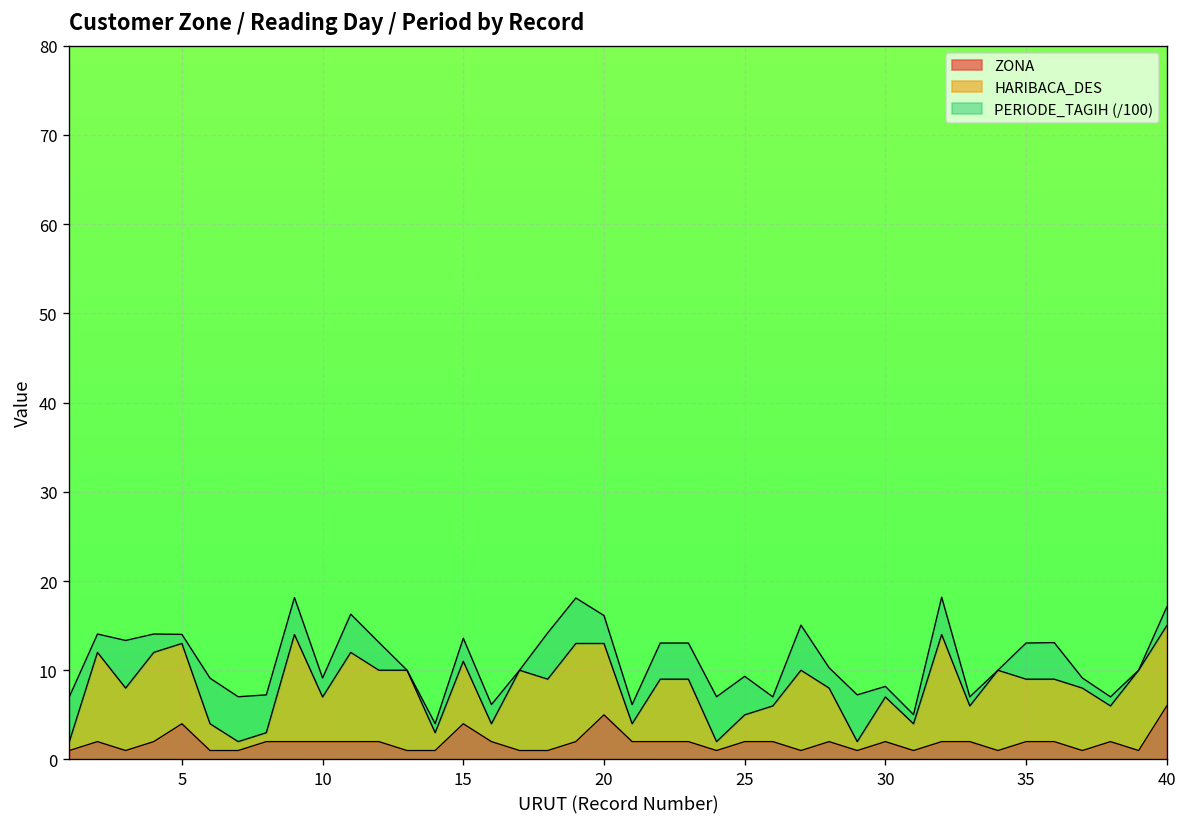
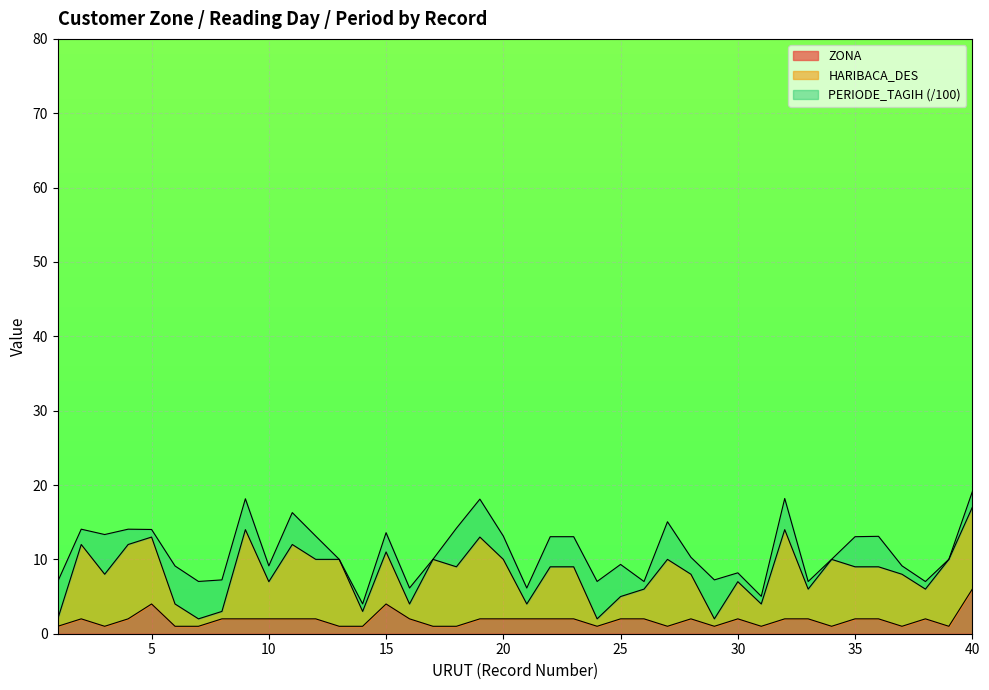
ZONA, 20: 5 -> 2
HARIBACA_DES, 40: 9 -> 11
